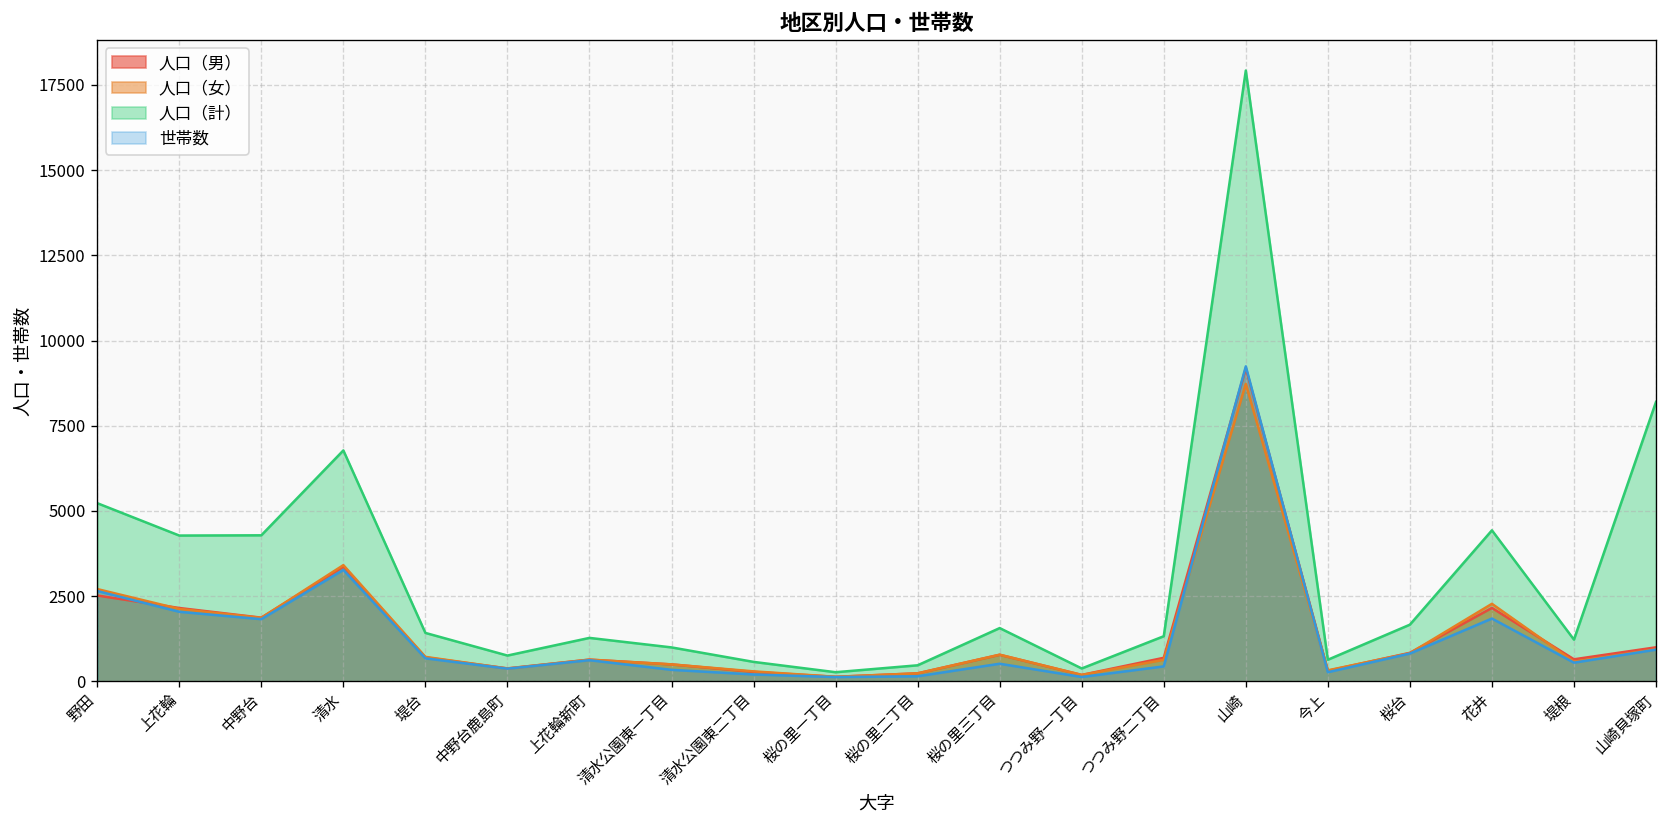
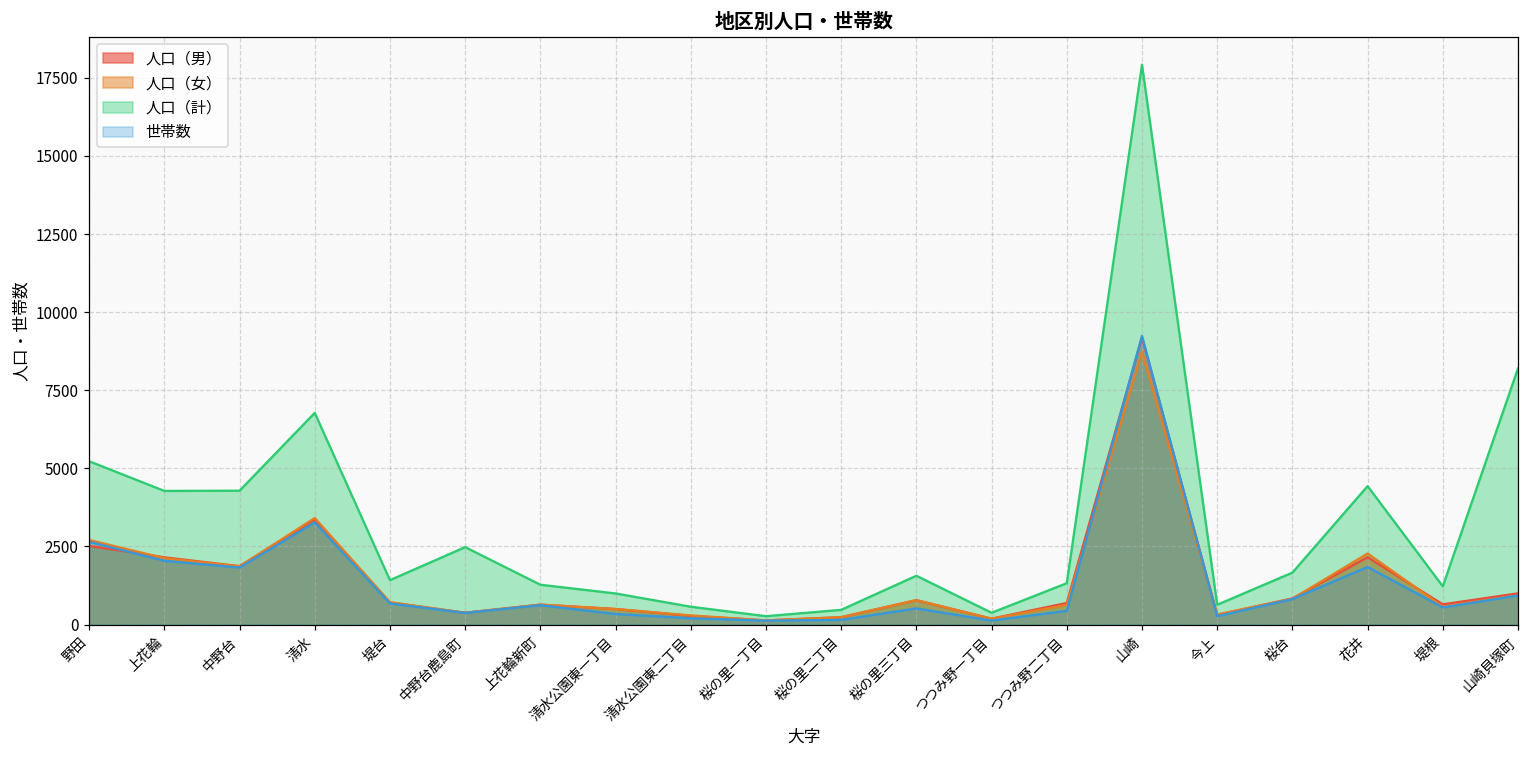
人口（計）, 中野台鹿島町: 800 -> 2500
